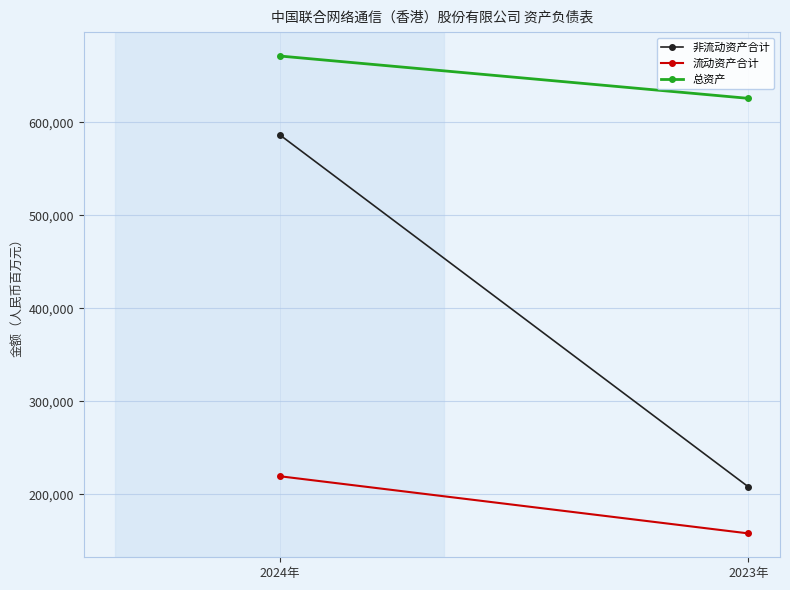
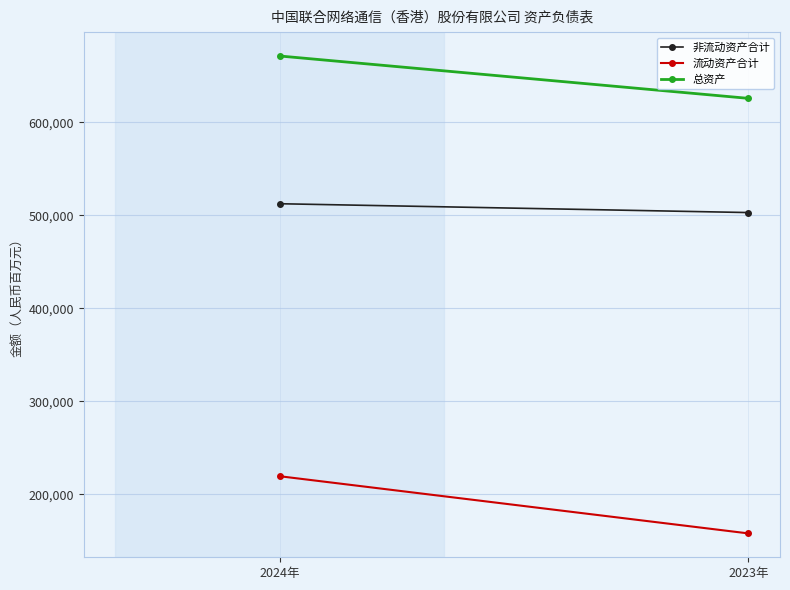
非流动资产合计, 2024年: 590,000 -> 510,000
非流动资产合计, 2023年: 210,000 -> 500,000
